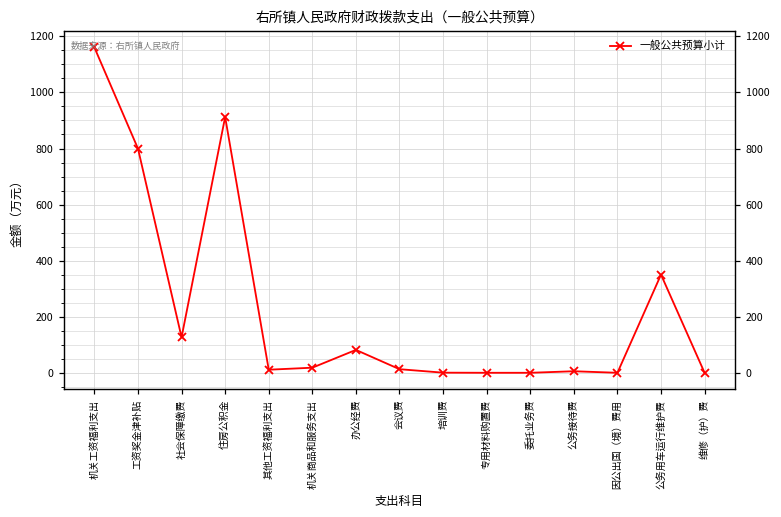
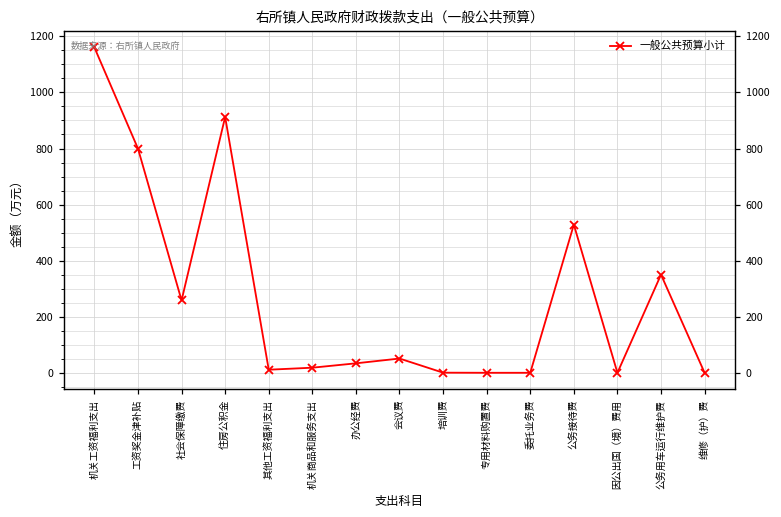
社会保障缴费: 130 -> 260
办公经费: 80 -> 30
会议费: 10 -> 50
公务接待费: 10 -> 530
